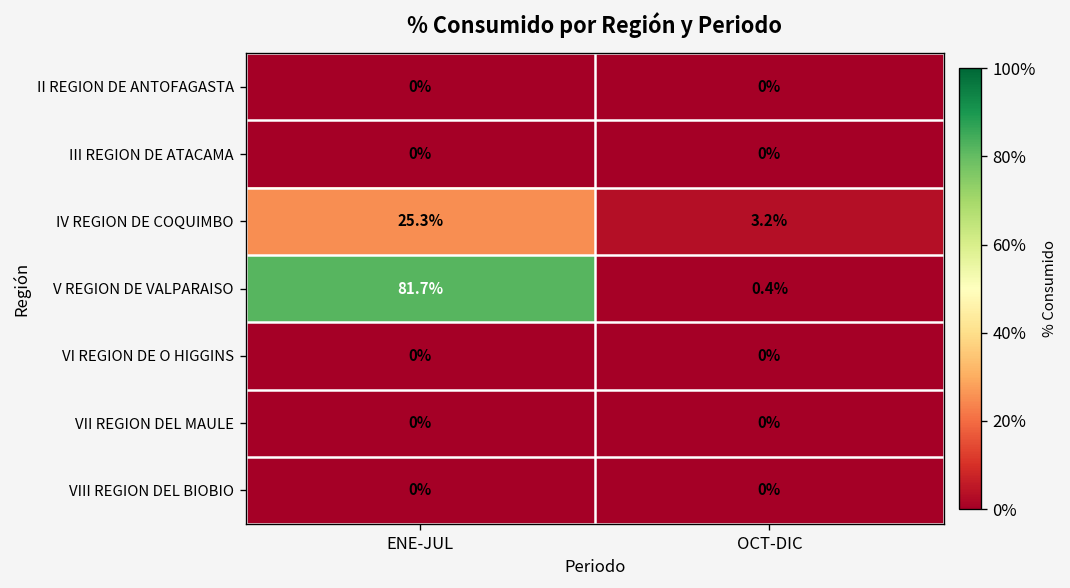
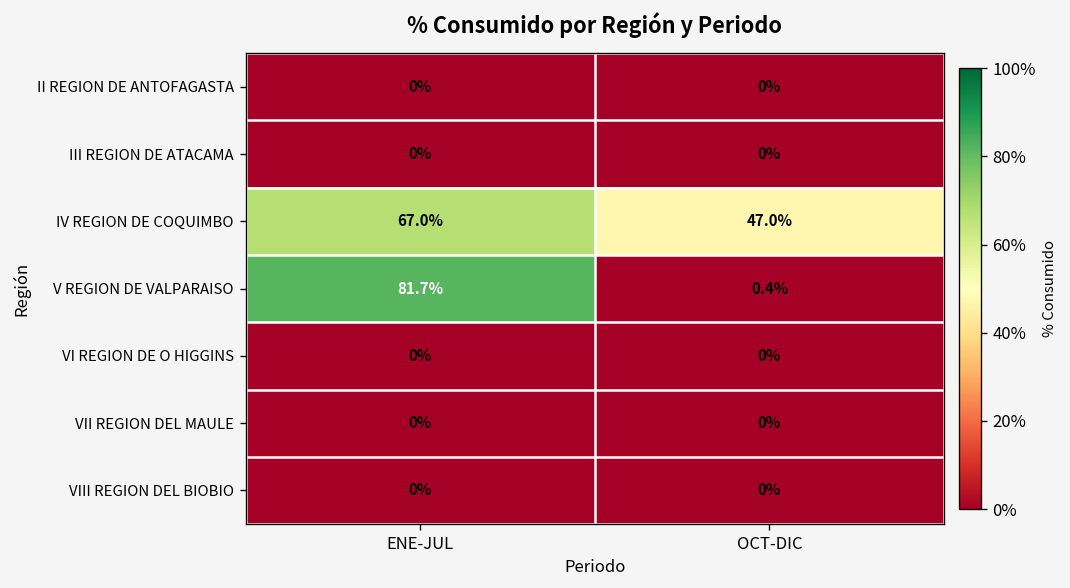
IV REGION DE COQUIMBO, ENE-JUL: 25.3% -> 67.0%
IV REGION DE COQUIMBO, OCT-DIC: 3.2% -> 47.0%
